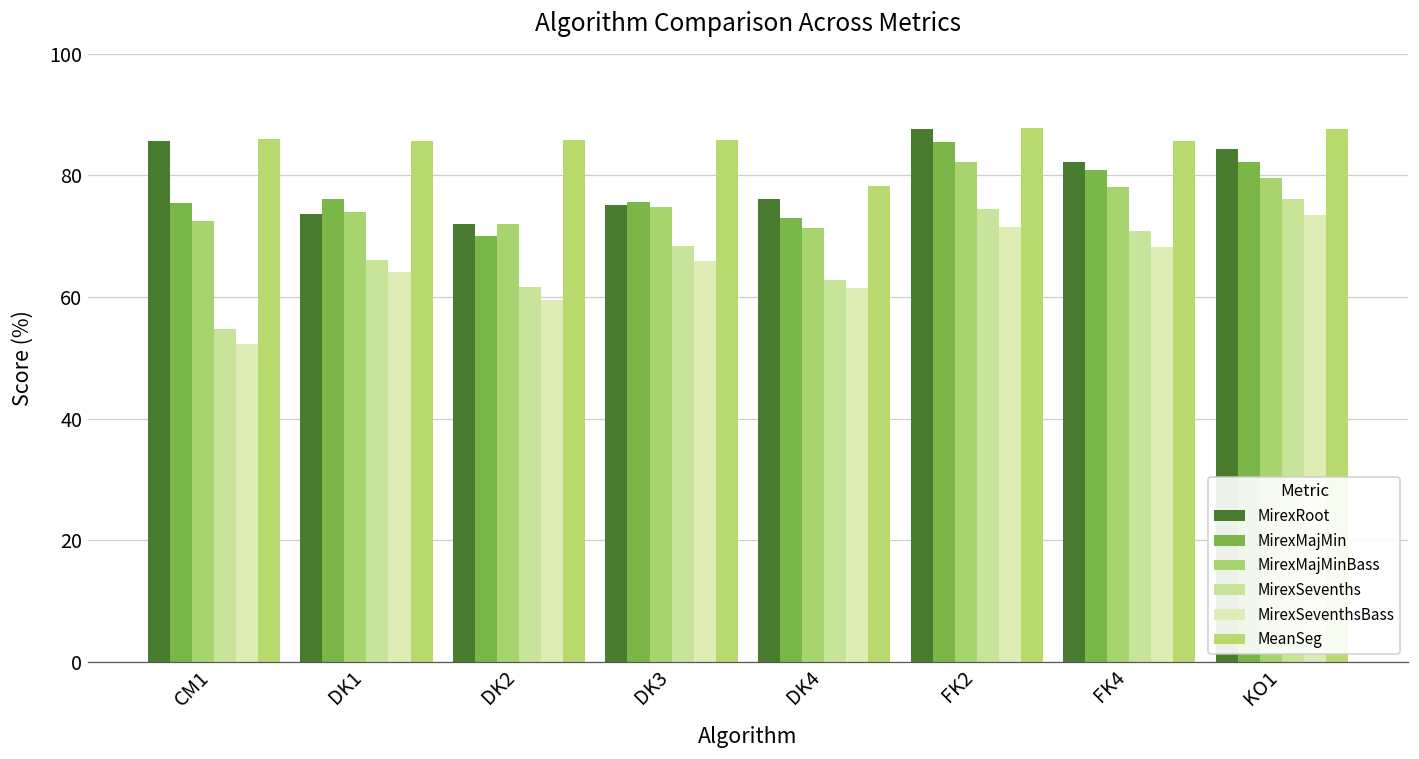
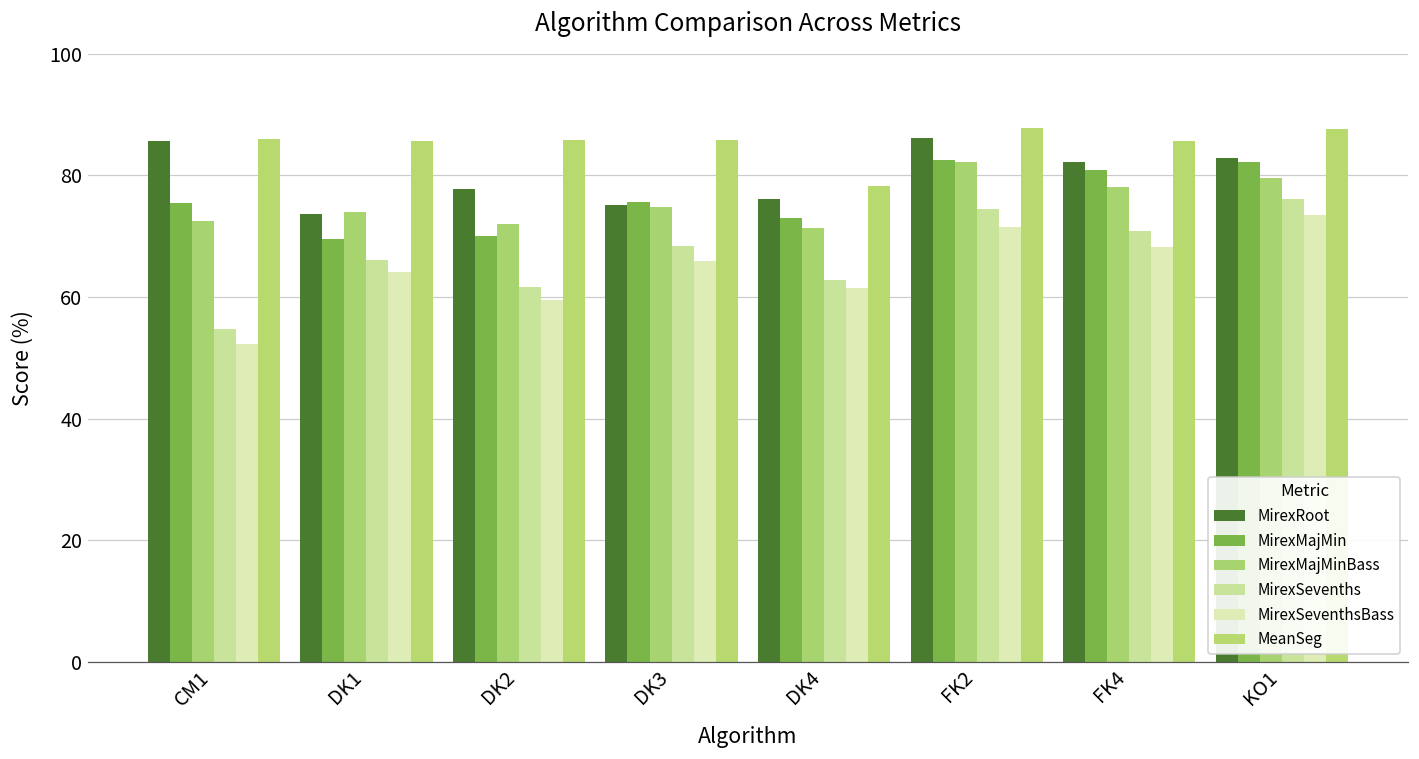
MirexMajMin, DK1: 76 -> 70
MirexRoot, DK2: 72 -> 78
MirexRoot, FK2: 88 -> 86
MirexMajMin, FK2: 86 -> 83
MirexRoot, KO1: 84 -> 83
